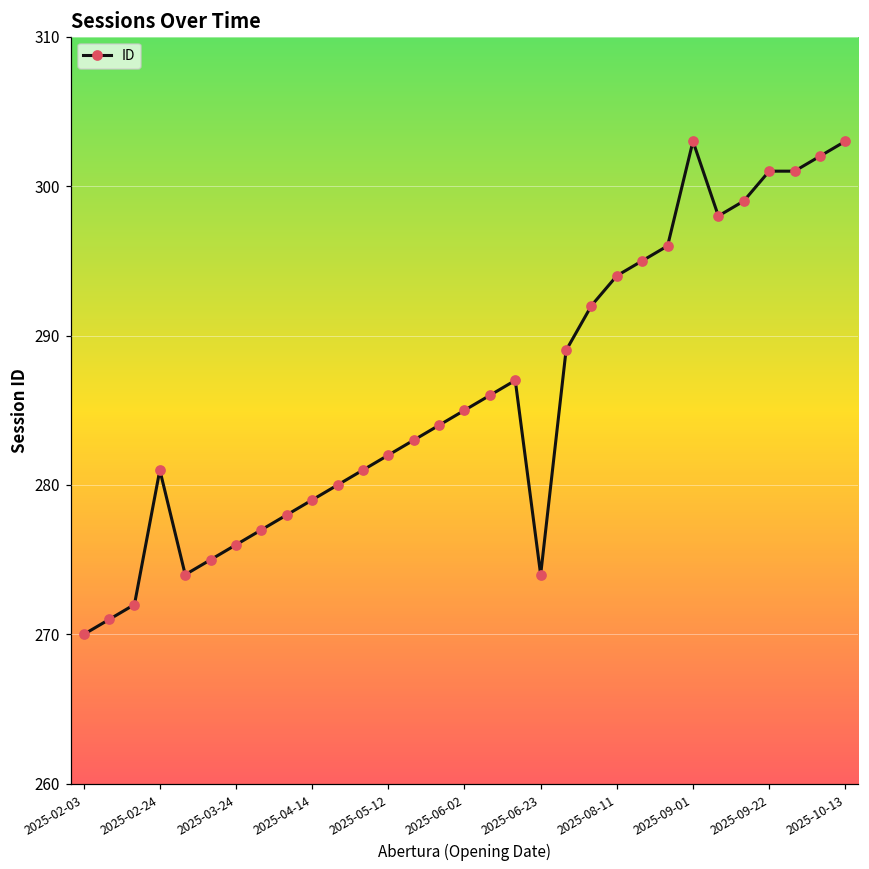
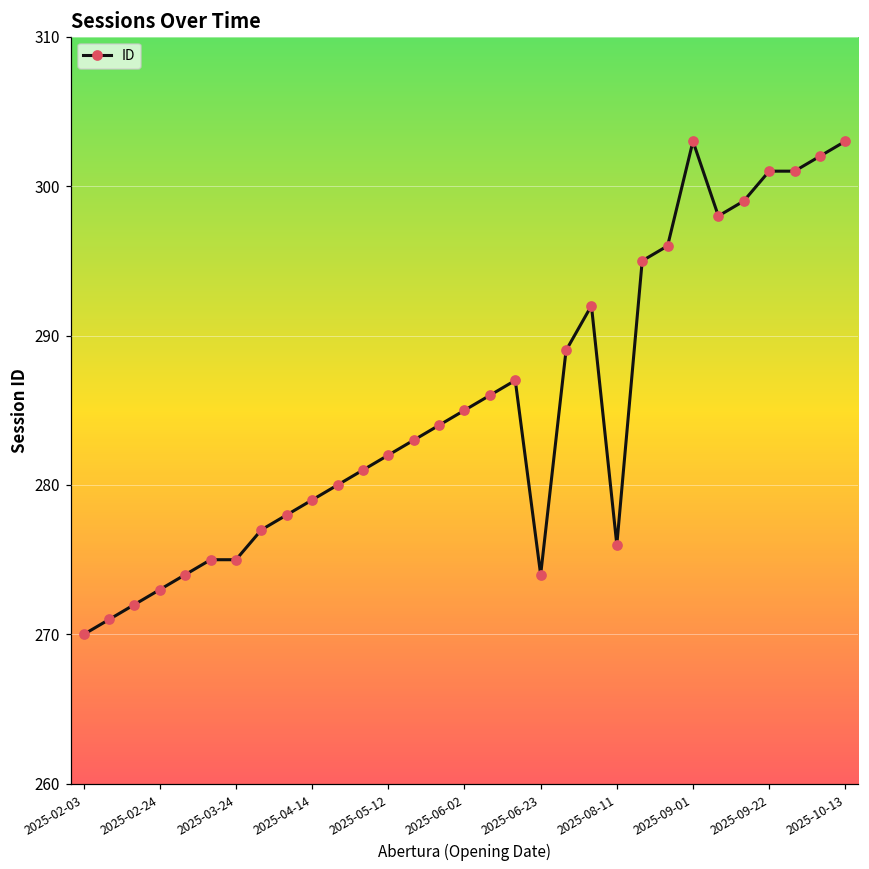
2025-02-24: 281 -> 273
2025-03-24: 276 -> 275
2025-08-11: 294 -> 276
